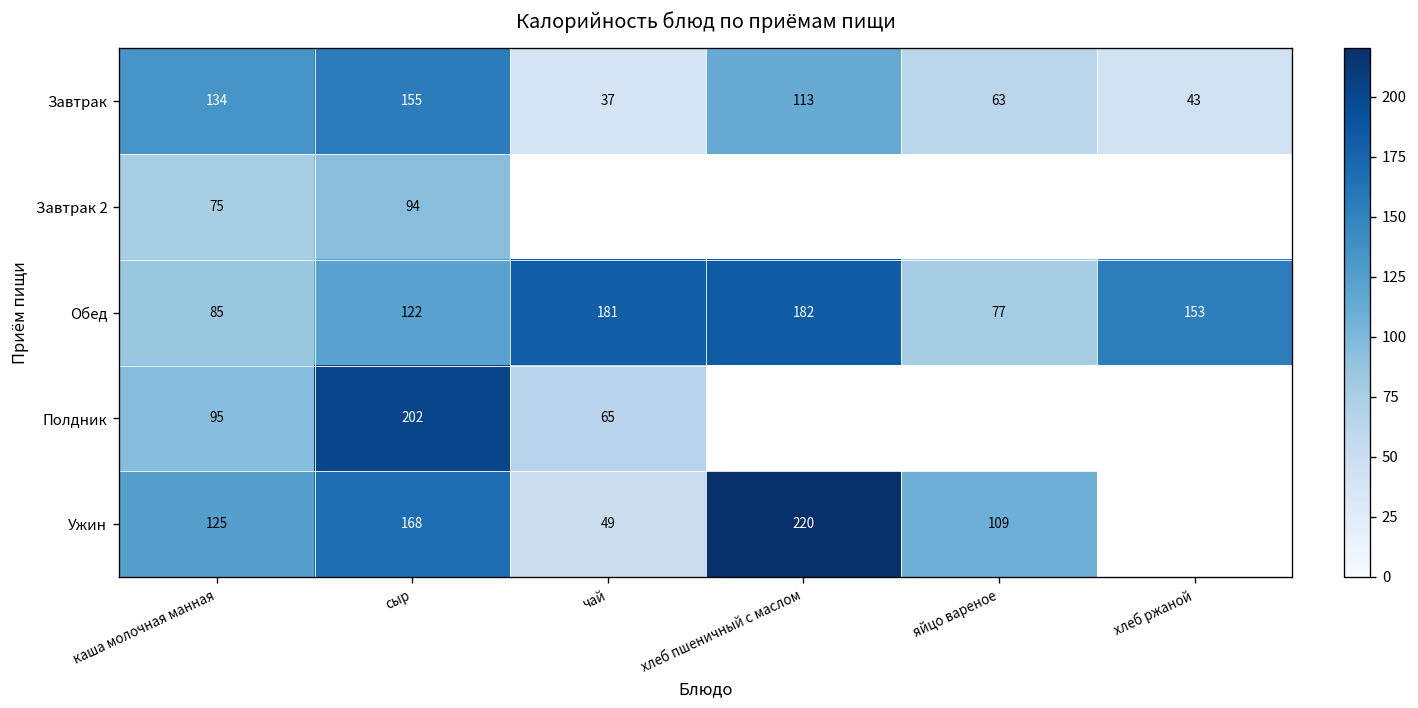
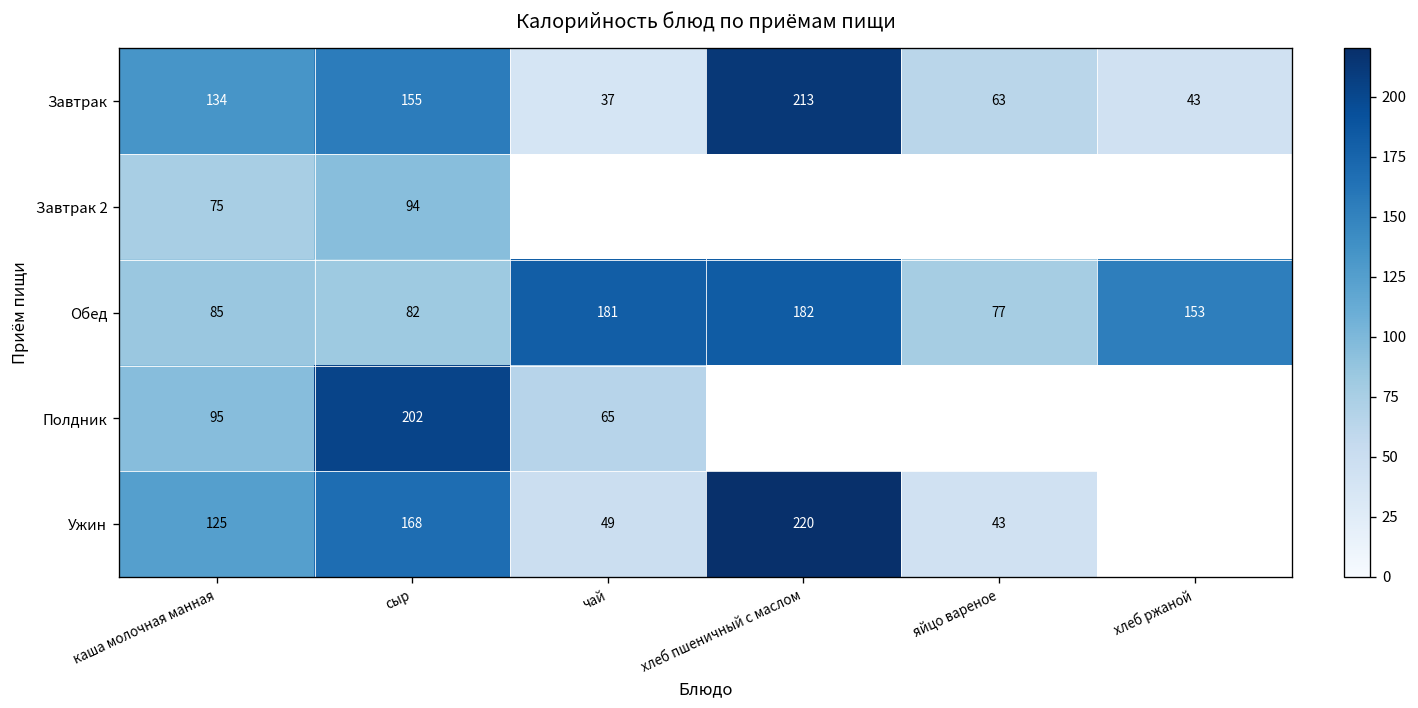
Завтрак, хлеб пшеничный с маслом: 113 -> 213
Обед, сыр: 122 -> 82
Ужин, яйцо вареное: 109 -> 43
